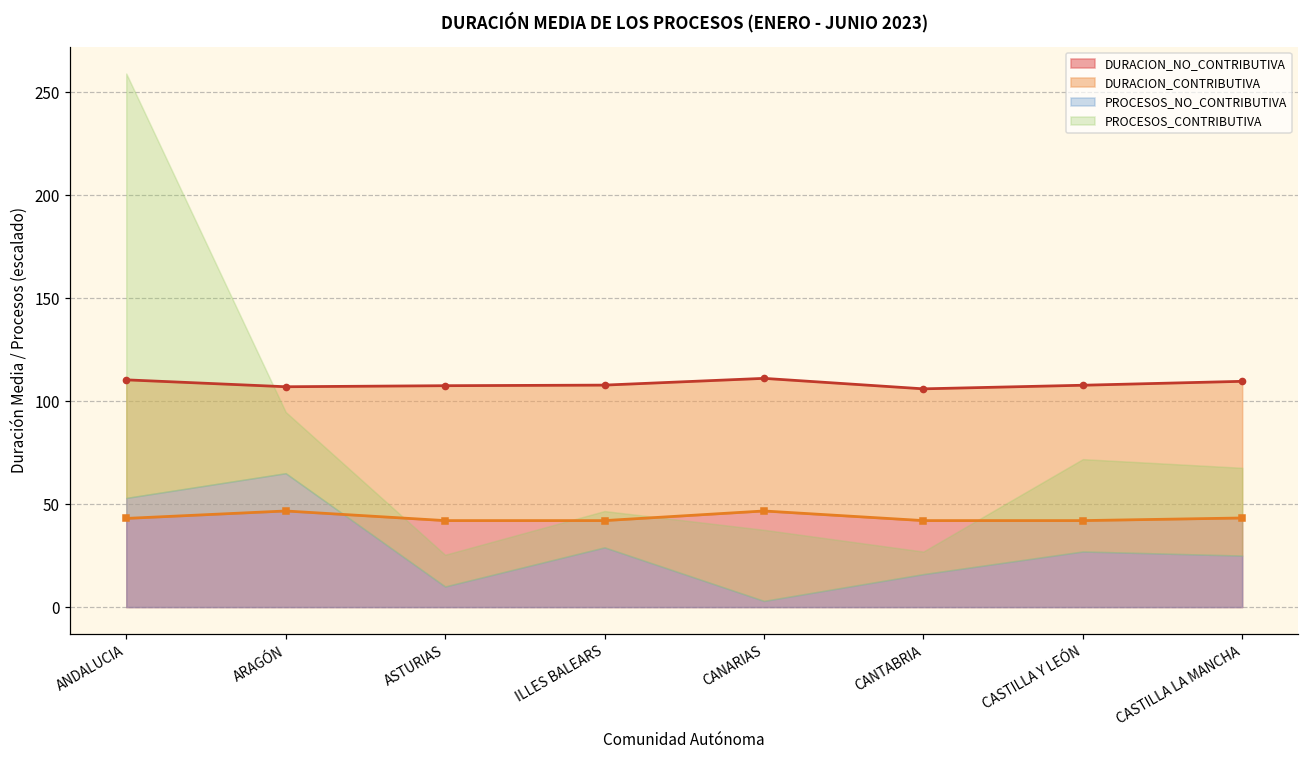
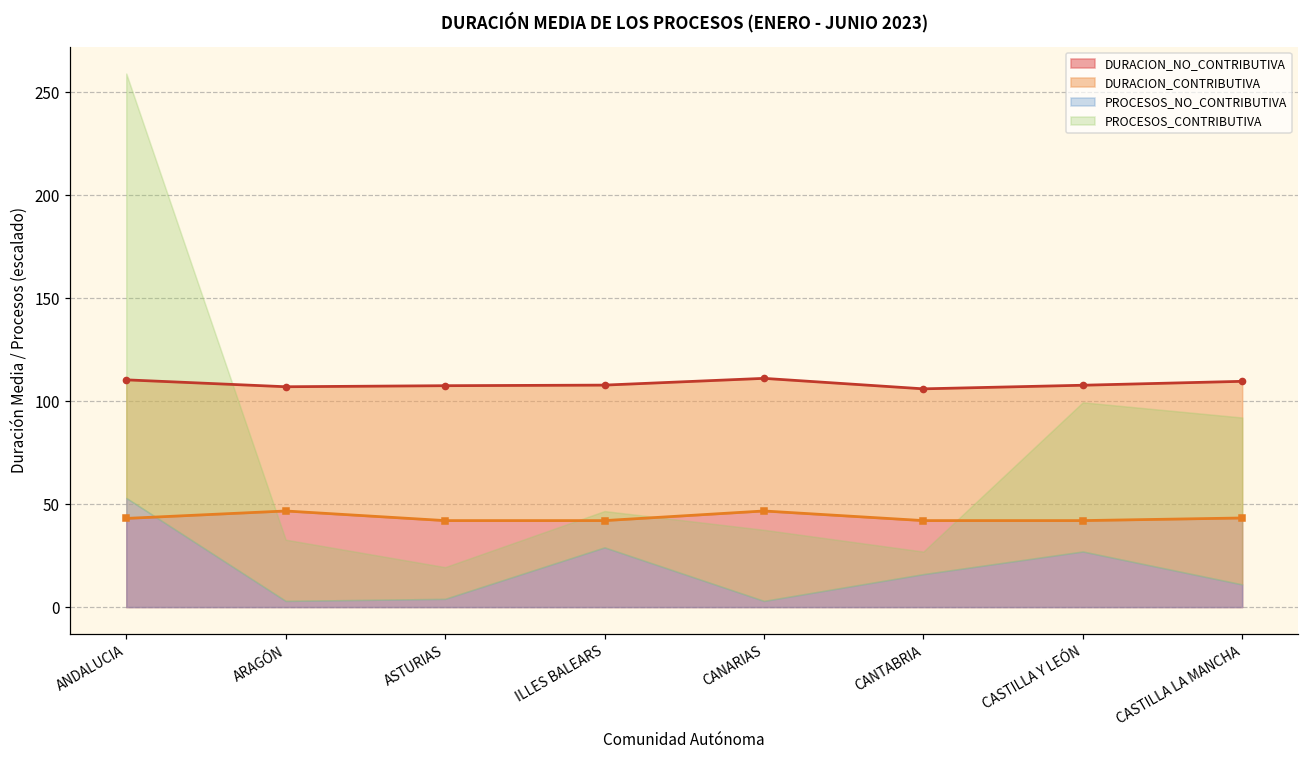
PROCESOS_NO_CONTRIBUTIVA, ARAGÓN: 65 -> 3
PROCESOS_NO_CONTRIBUTIVA, ASTURIAS: 10 -> 4
PROCESOS_CONTRIBUTIVA, CASTILLA Y LEÓN: 45 -> 72
PROCESOS_NO_CONTRIBUTIVA, CASTILLA LA MANCHA: 25 -> 11
PROCESOS_CONTRIBUTIVA, CASTILLA LA MANCHA: 43 -> 81
